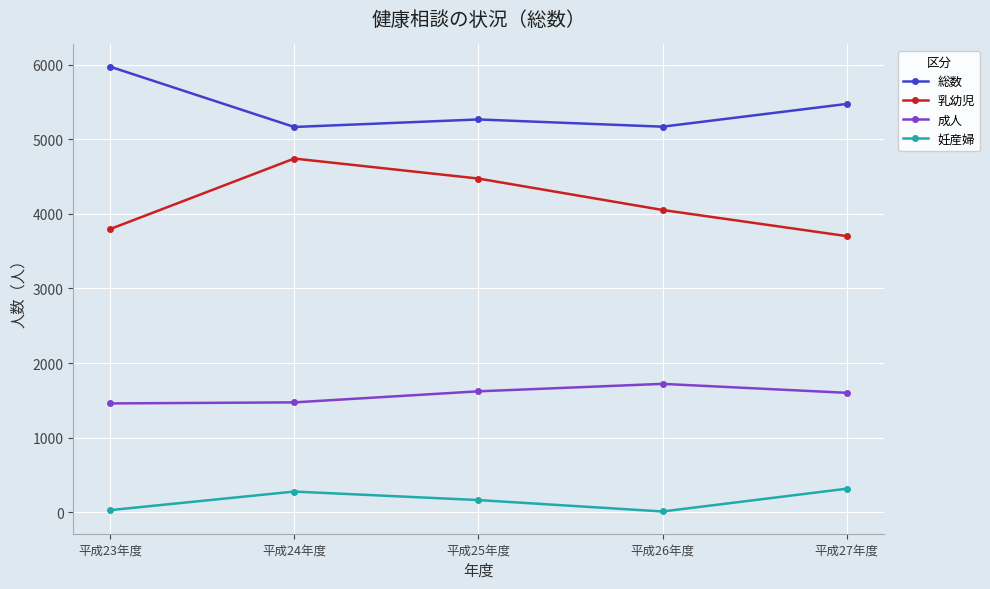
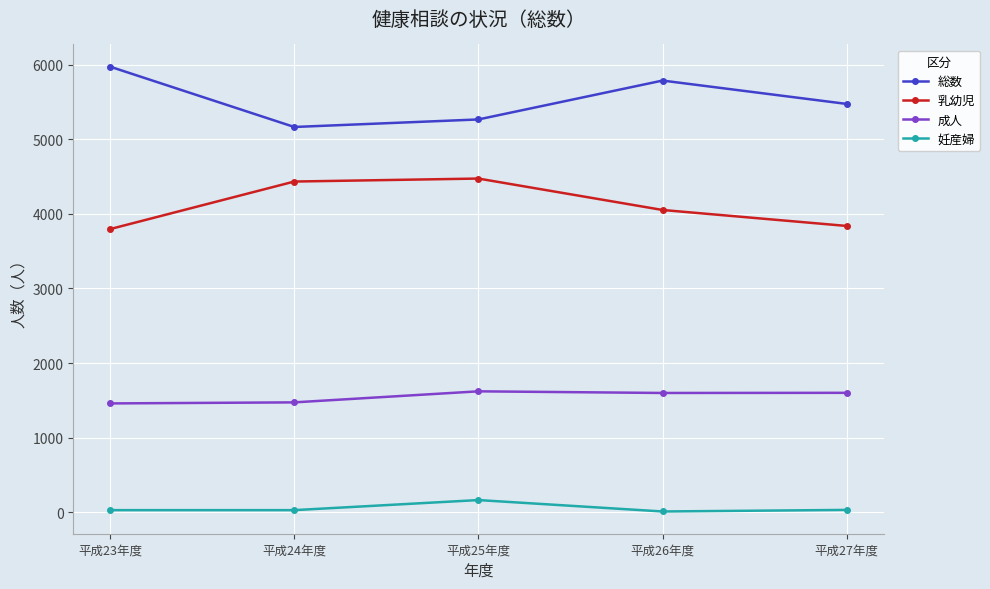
乳幼児, 平成24年度: 4700 -> 4400
妊産婦, 平成24年度: 300 -> 0
総数, 平成26年度: 5200 -> 5800
成人, 平成26年度: 1700 -> 1600
乳幼児, 平成27年度: 3700 -> 3800
妊産婦, 平成27年度: 300 -> 0
